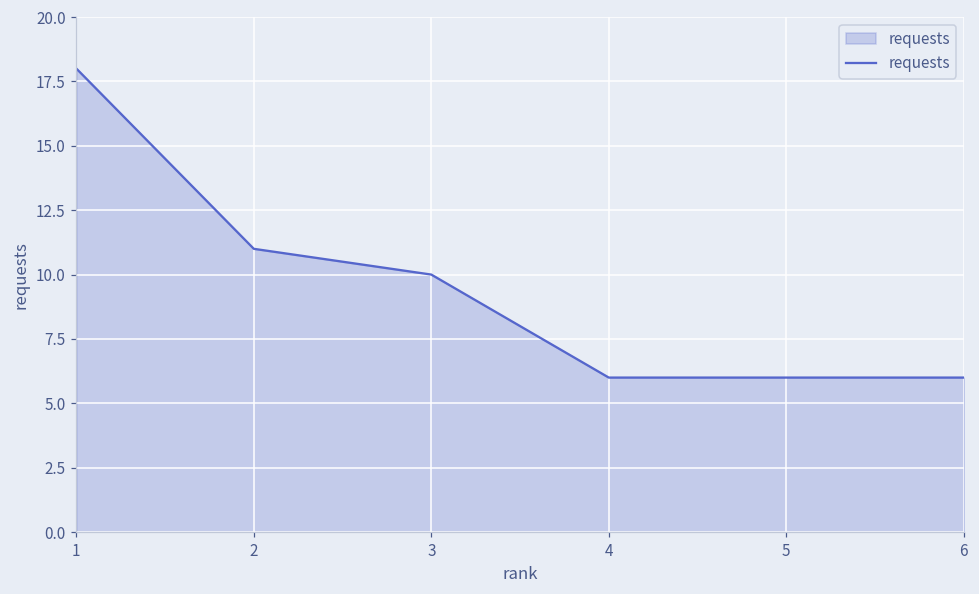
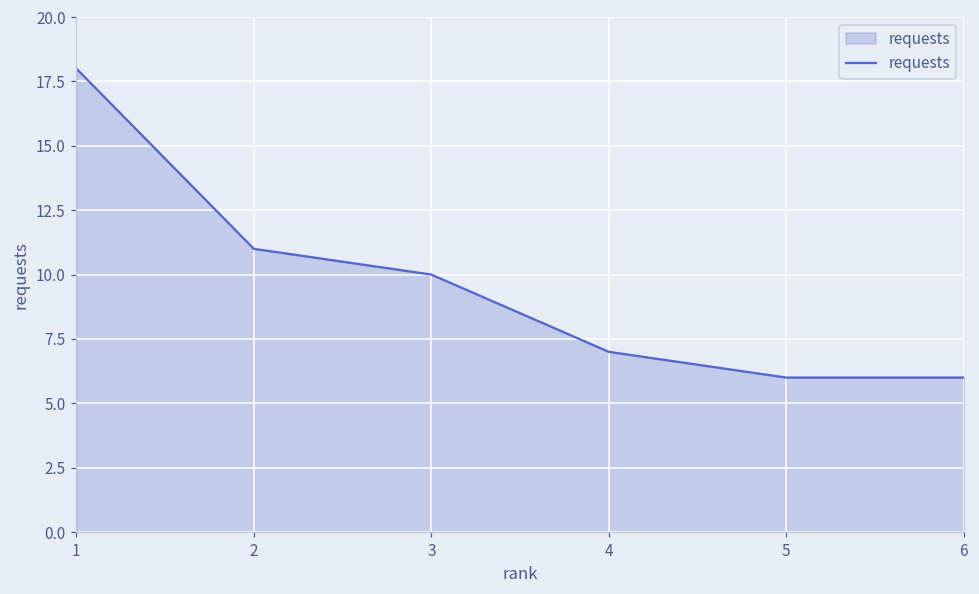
4: 6 -> 7
